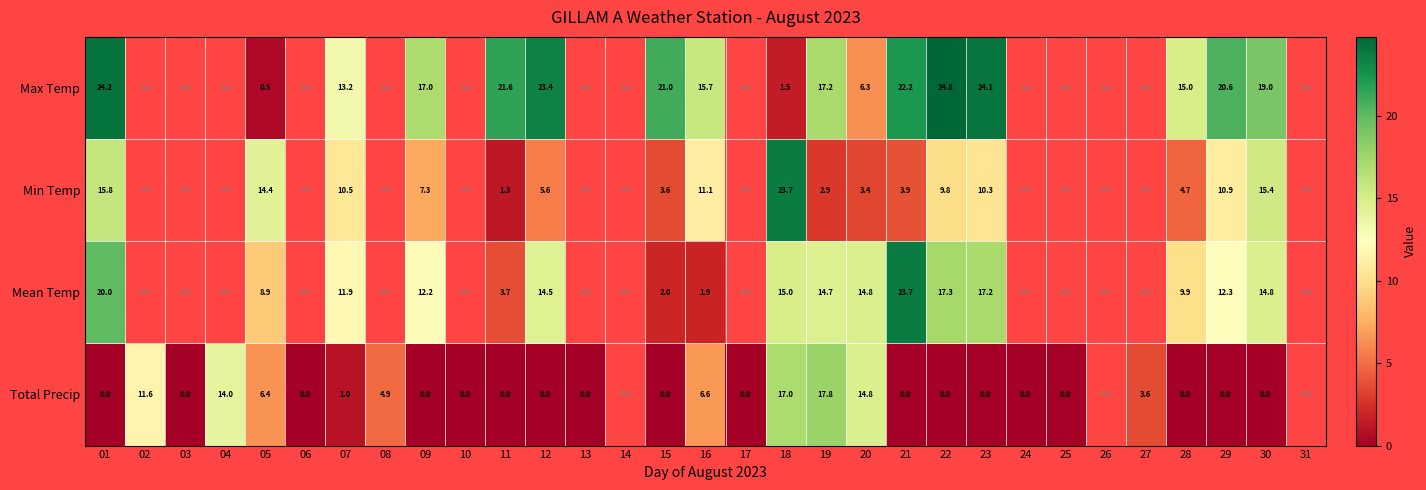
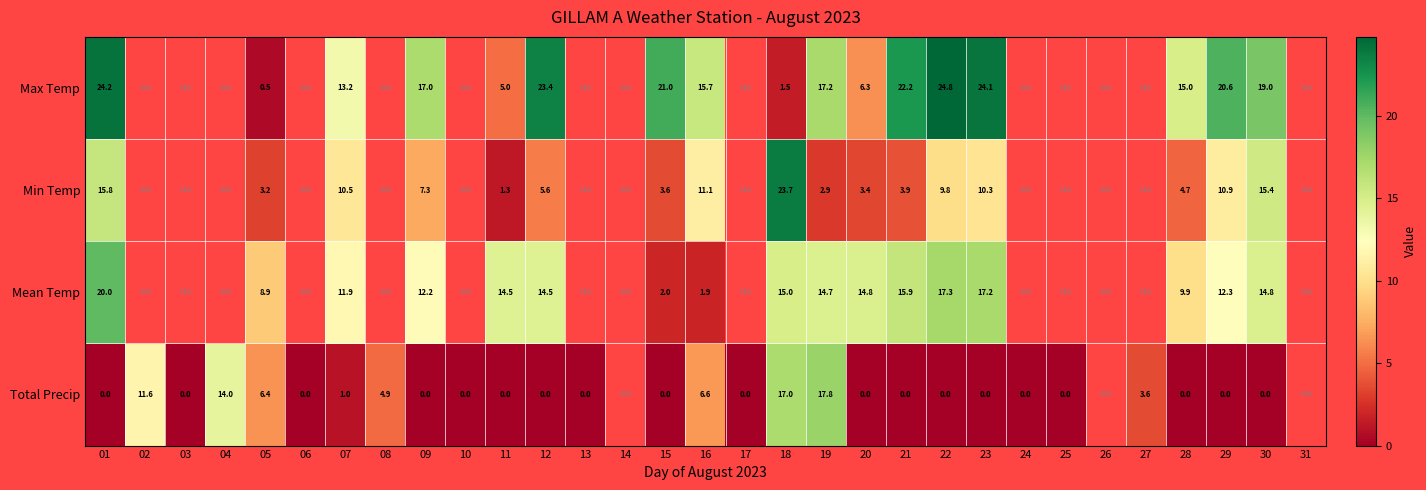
Max Temp, 11: 21.6 -> 5.0
Min Temp, 05: 14.4 -> 3.2
Mean Temp, 11: 3.7 -> 14.5
Mean Temp, 21: 23.7 -> 15.9
Total Precip, 20: 14.8 -> 0.0
